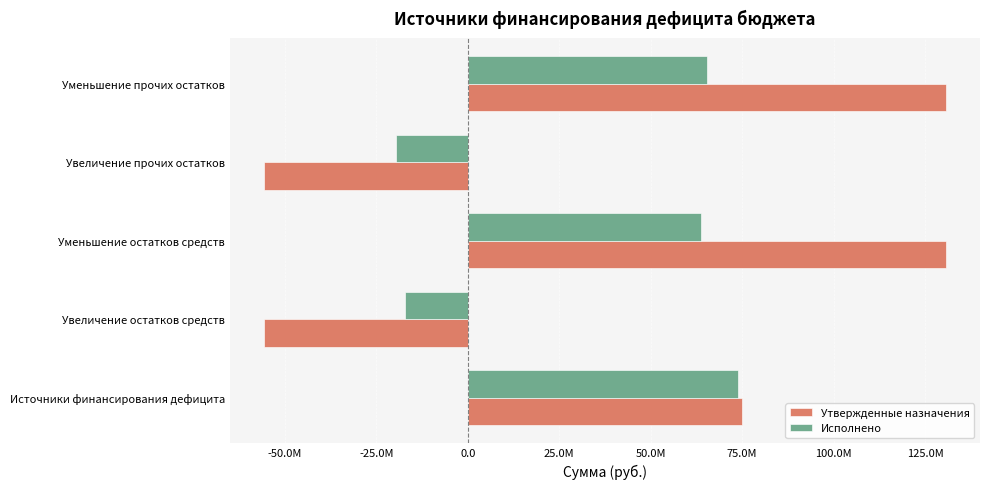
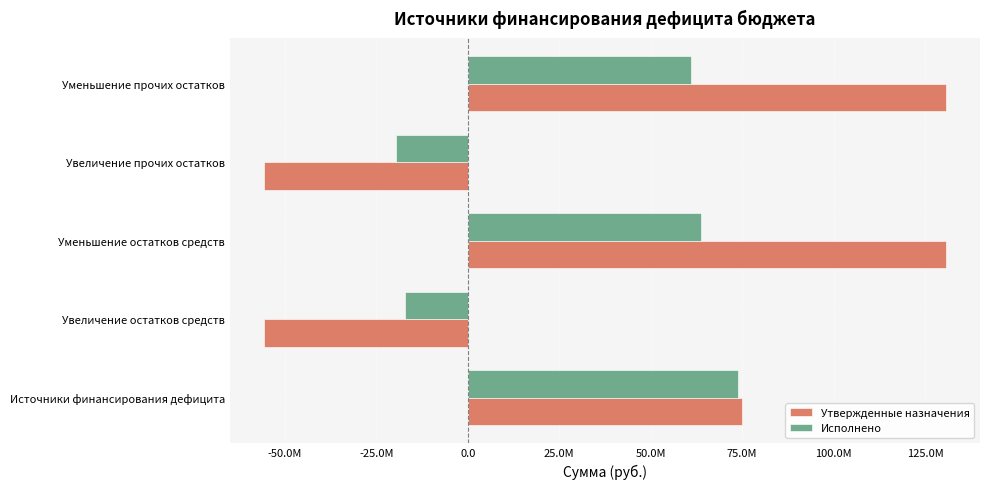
Исполнено, Уменьшение прочих остатков: 65000000 -> 61000000
